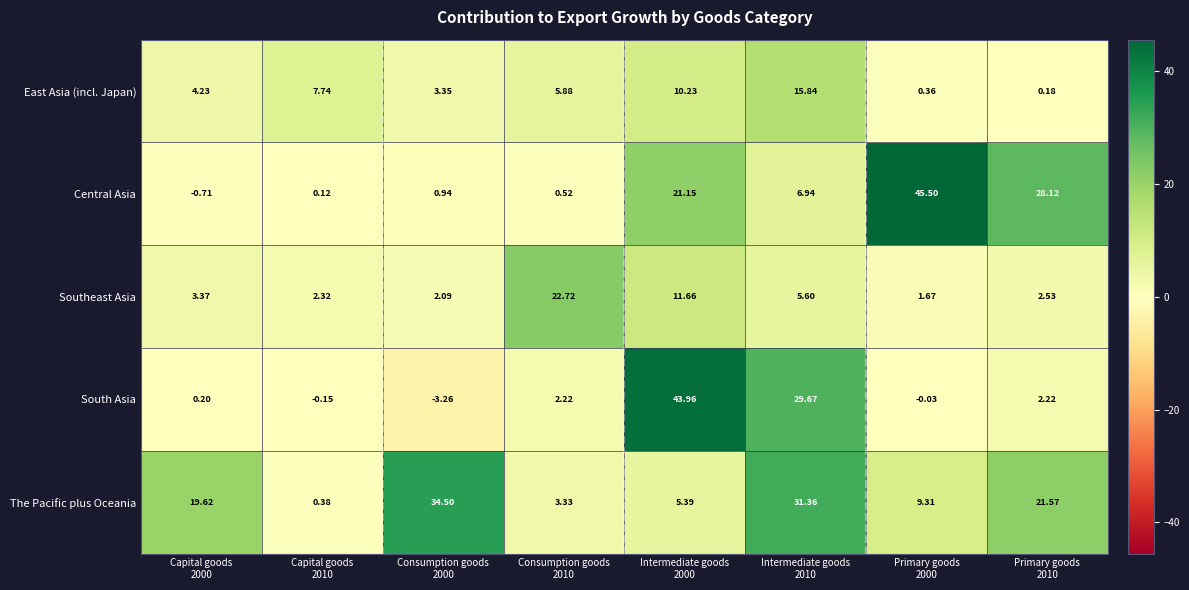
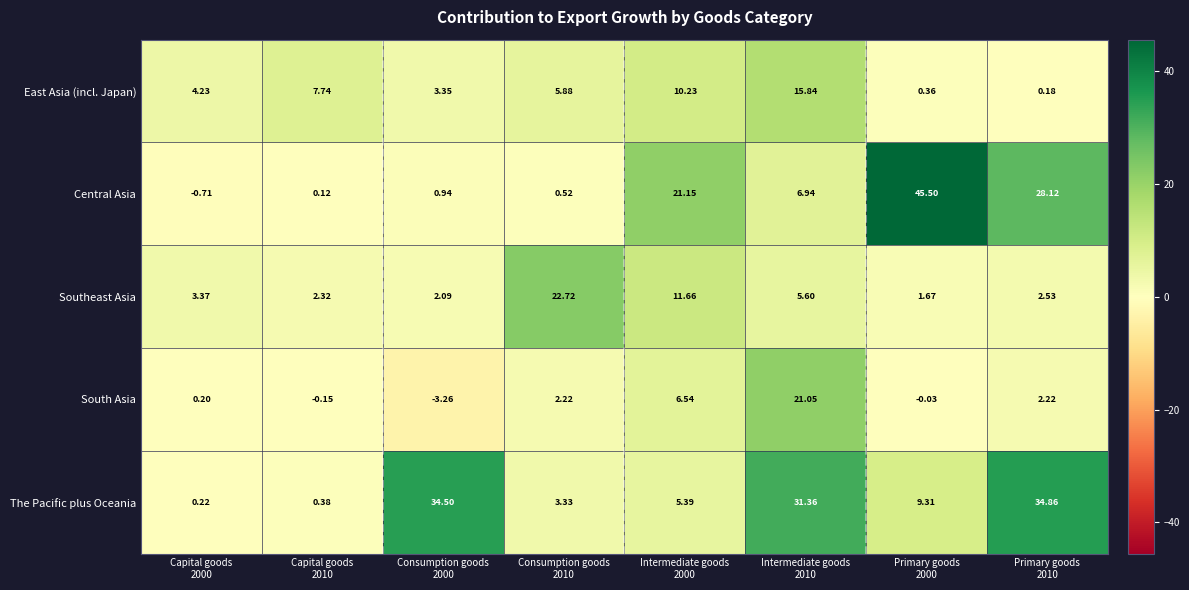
South Asia, Intermediate goods 2000: 43.96 -> 6.54
South Asia, Intermediate goods 2010: 29.67 -> 21.05
The Pacific plus Oceania, Capital goods 2000: 19.62 -> 0.22
The Pacific plus Oceania, Primary goods 2010: 21.57 -> 34.86
